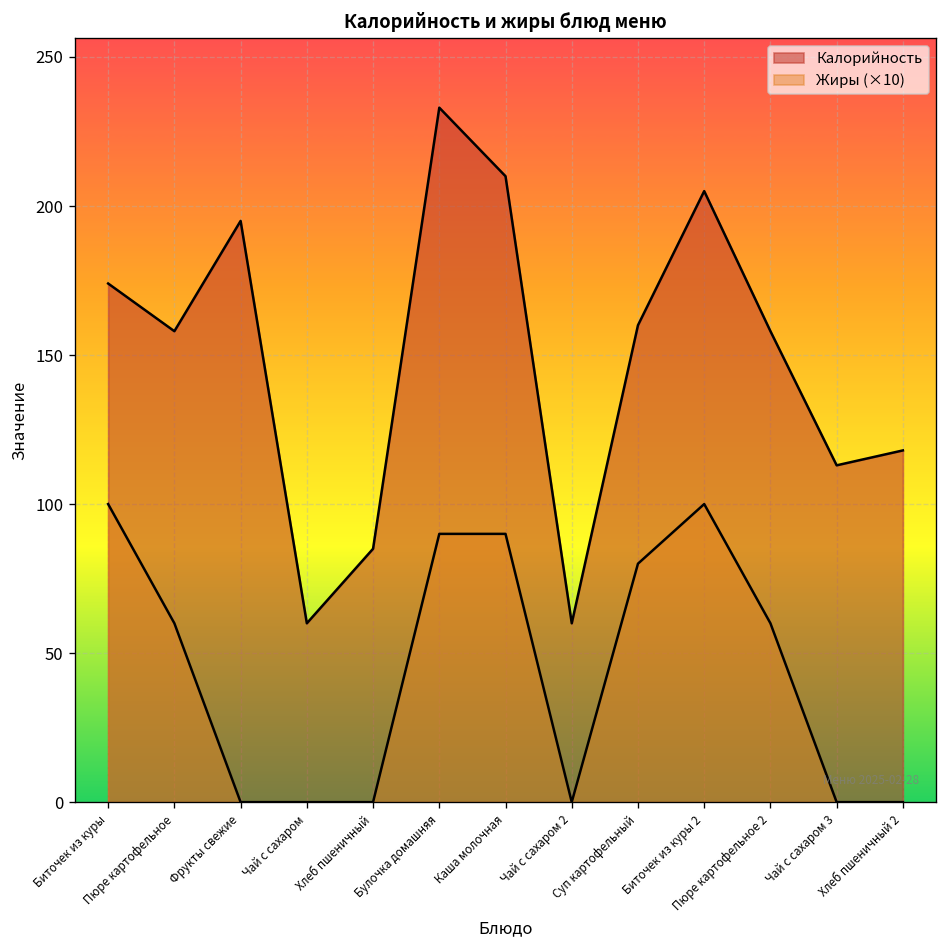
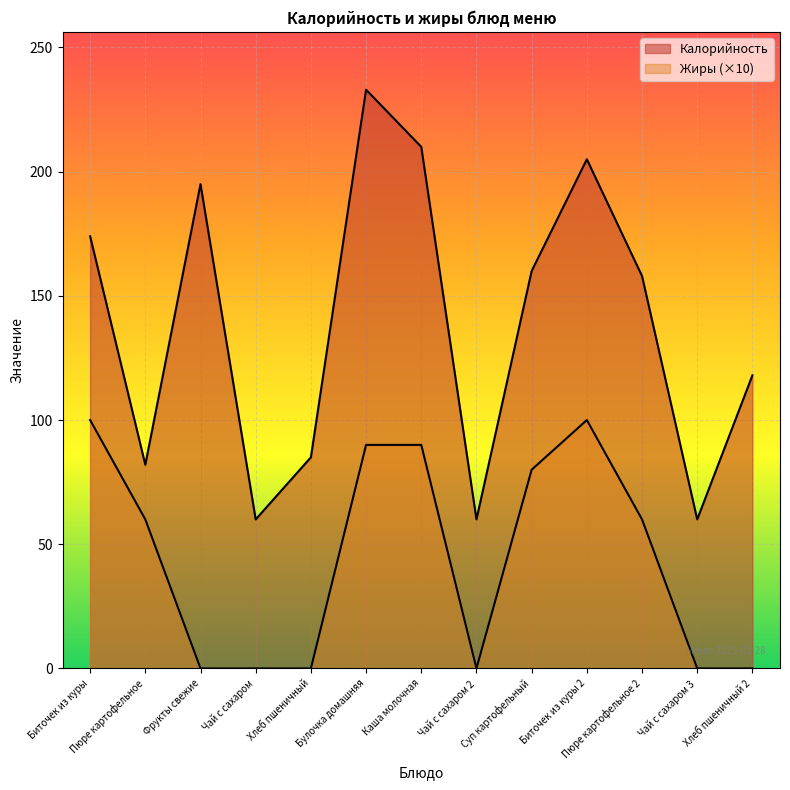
Калорийность, Пюре картофельное: 158 -> 82
Калорийность, Чай с сахаром 3: 113 -> 60
